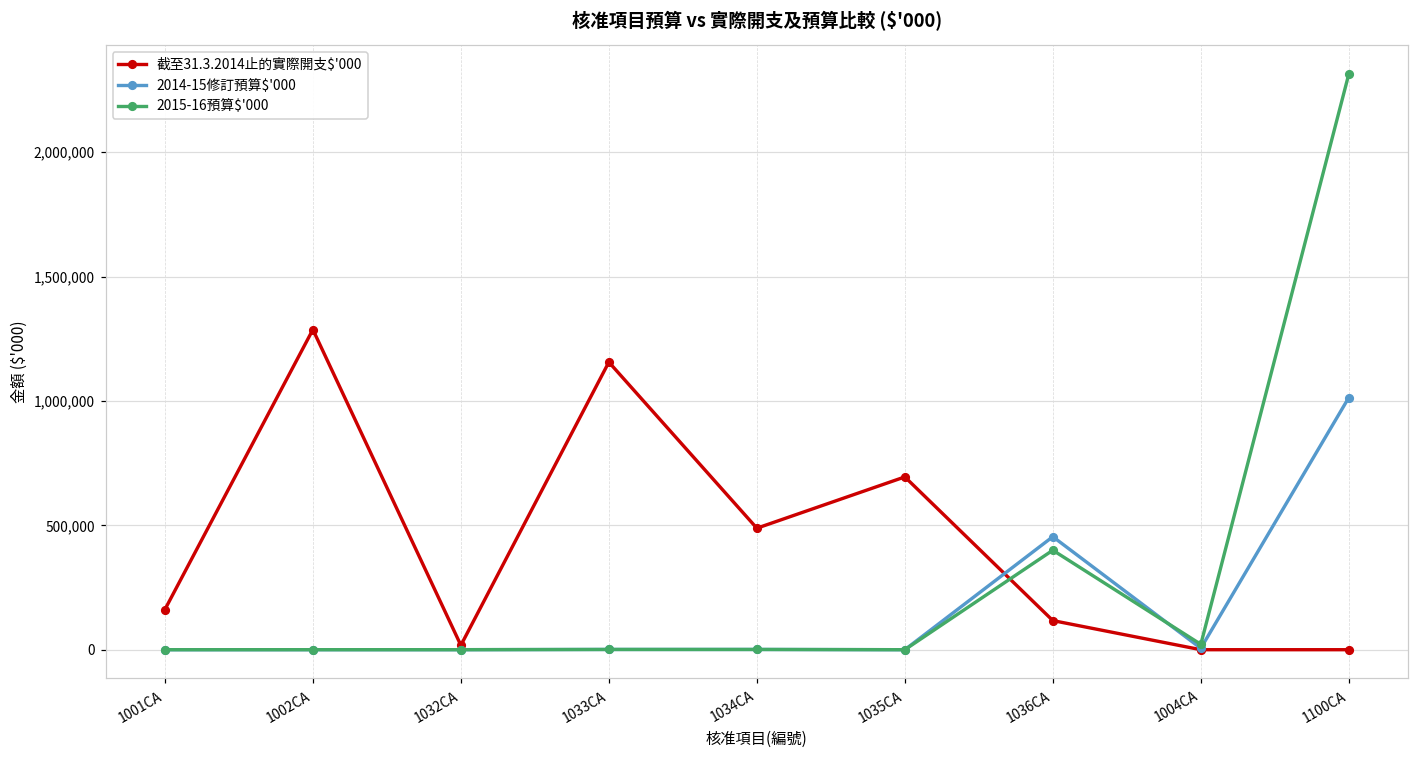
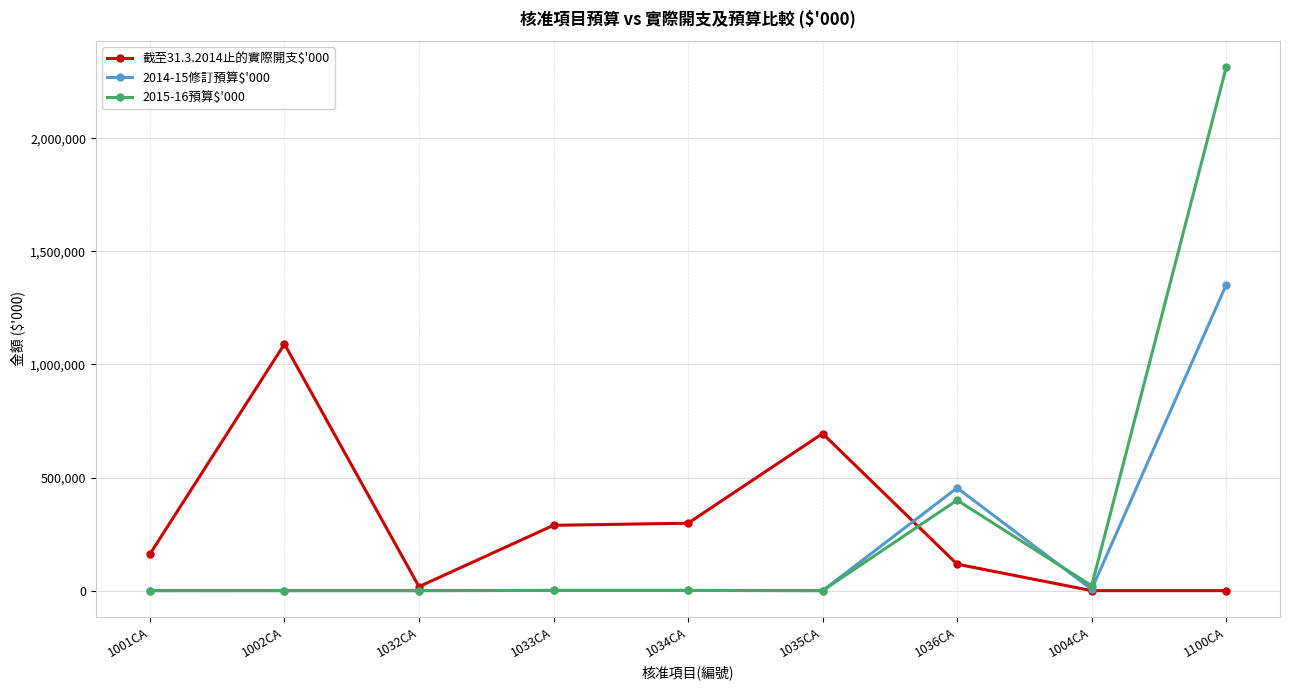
截至31.3.2014止的實際開支$'000, 1002CA: 1,290,000 -> 1,090,000
截至31.3.2014止的實際開支$'000, 1033CA: 1,160,000 -> 290,000
截至31.3.2014止的實際開支$'000, 1034CA: 490,000 -> 300,000
2014-15修訂預算$'000, 1100CA: 1,010,000 -> 1,350,000
